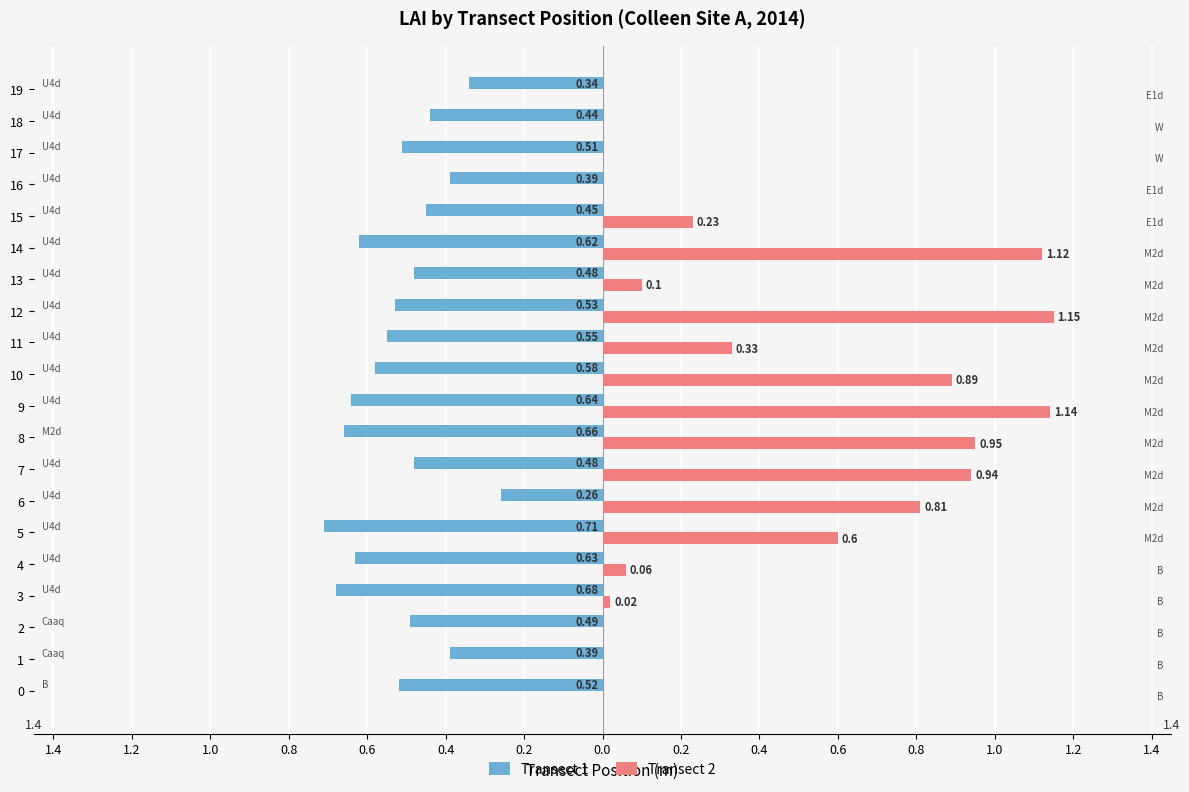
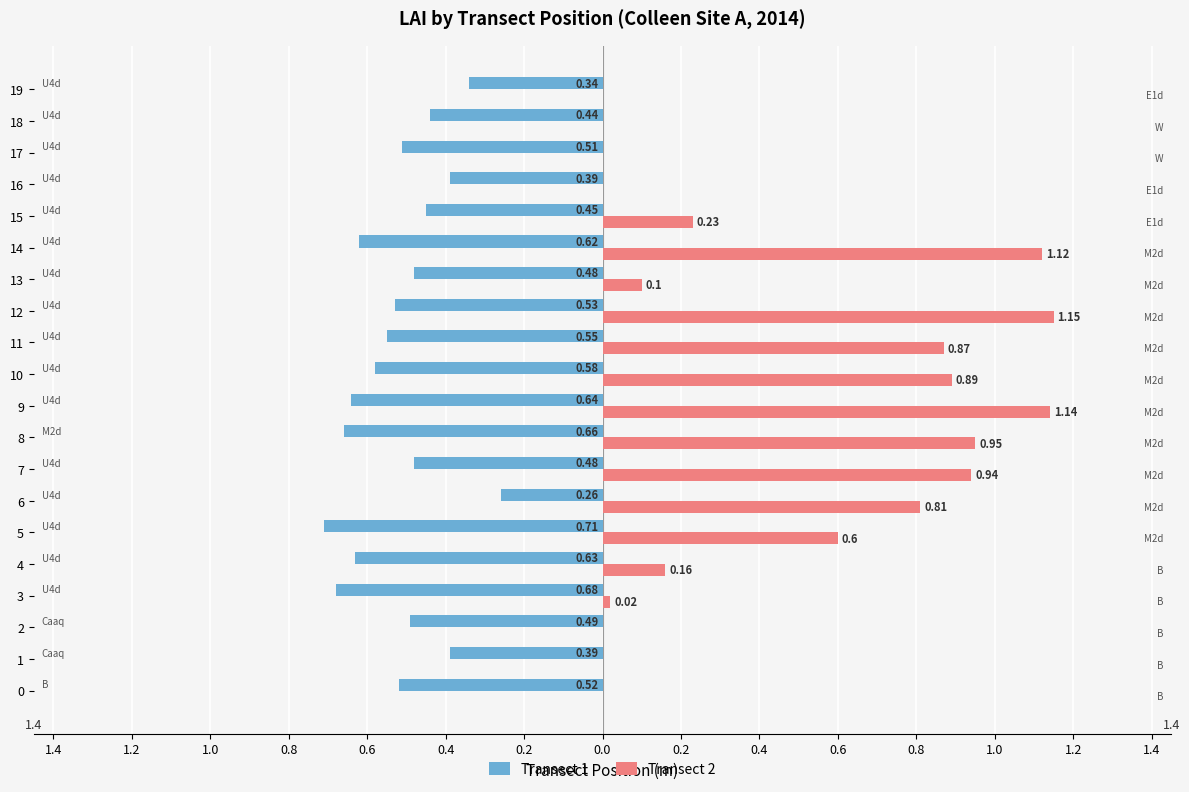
Transect 2, 11: 0.33 -> 0.87
Transect 2, 4: 0.06 -> 0.16
